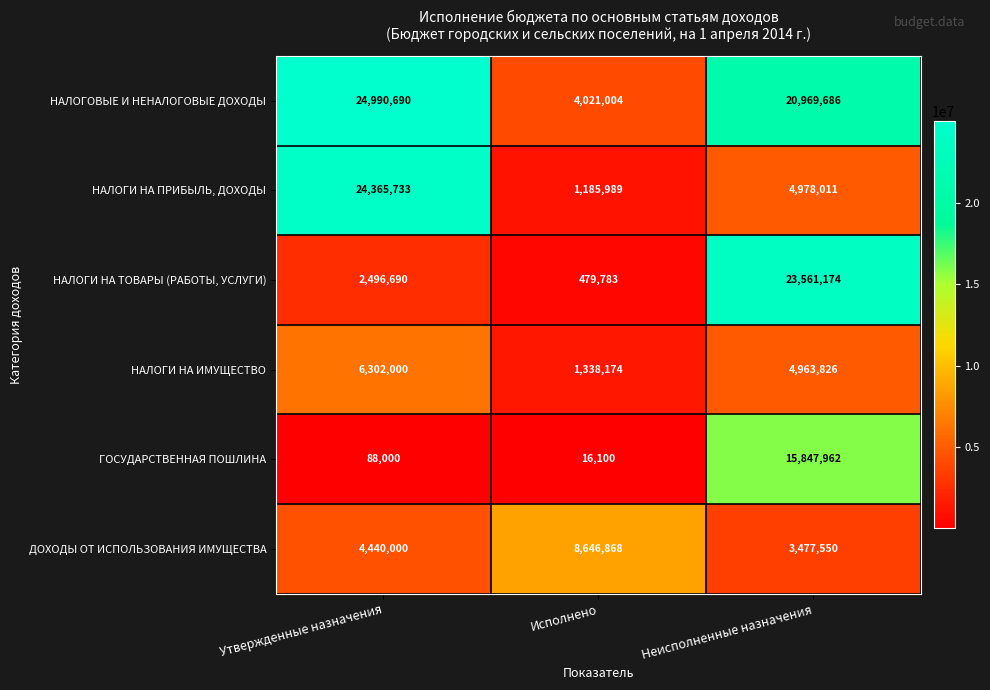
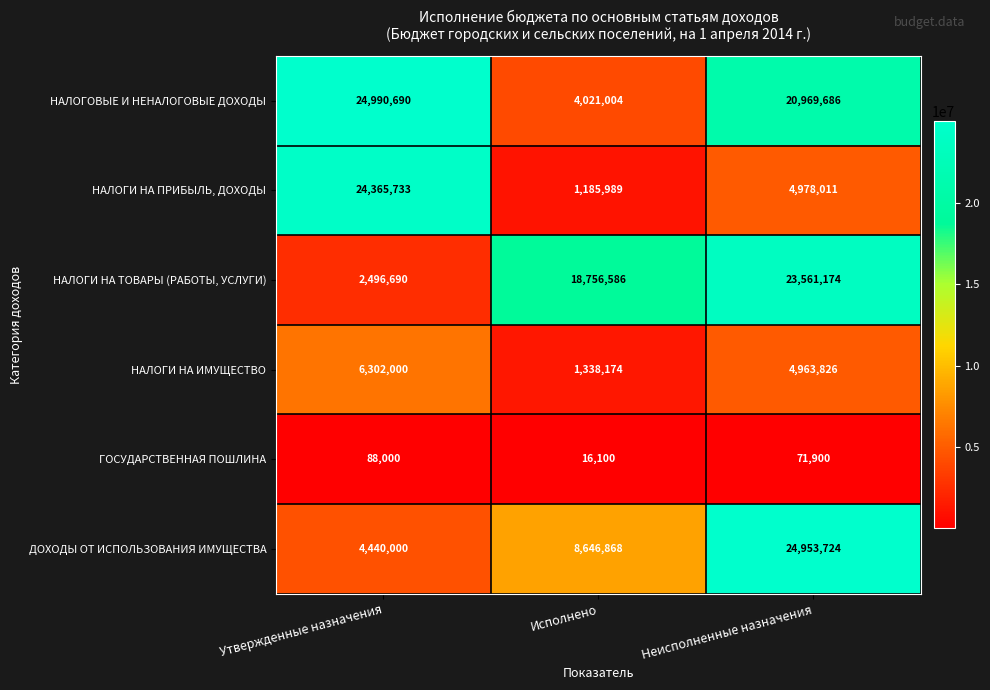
НАЛОГИ НА ТОВАРЫ (РАБОТЫ, УСЛУГИ), Исполнено: 479,783 -> 18,756,586
ГОСУДАРСТВЕННАЯ ПОШЛИНА, Неисполненные назначения: 15,847,962 -> 71,900
ДОХОДЫ ОТ ИСПОЛЬЗОВАНИЯ ИМУЩЕСТВА, Неисполненные назначения: 3,477,550 -> 24,953,724
